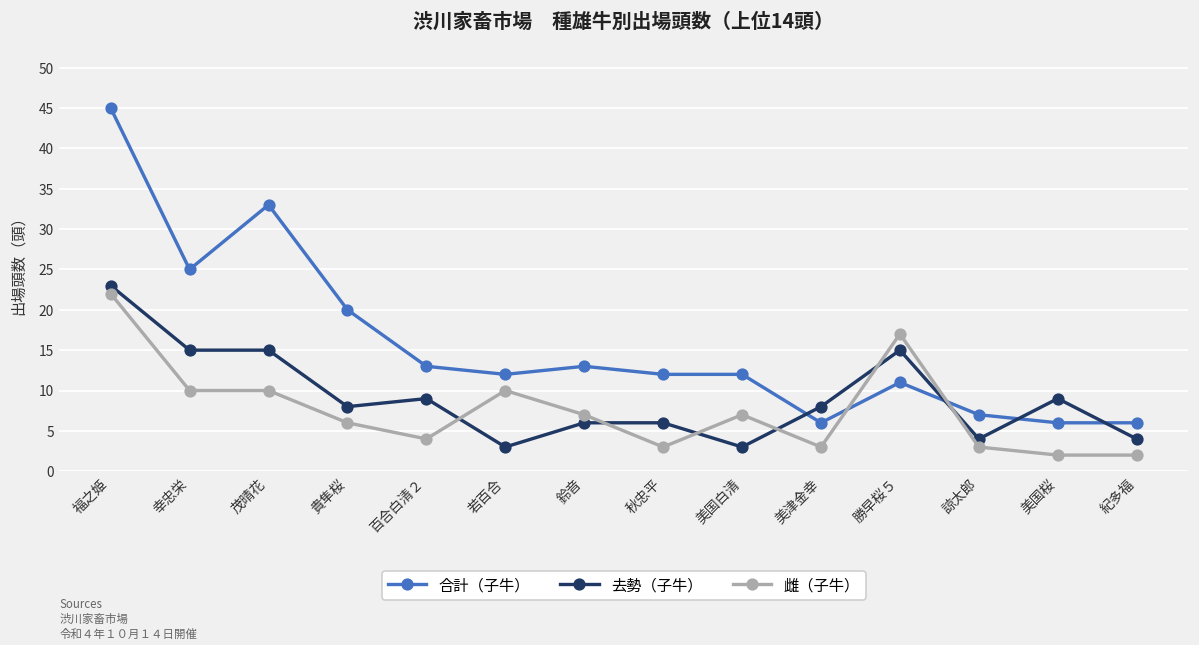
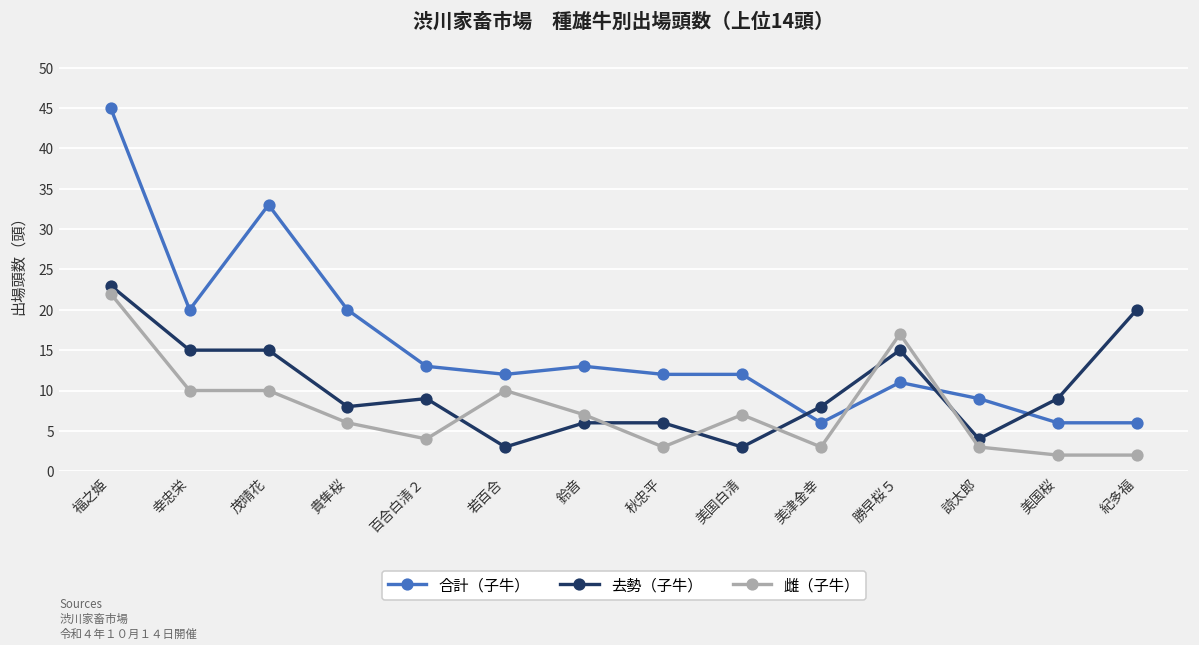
合計（子牛）, 幸忠栄: 25 -> 20
合計（子牛）, 諒太郎: 7 -> 9
去勢（子牛）, 紀多福: 4 -> 20
